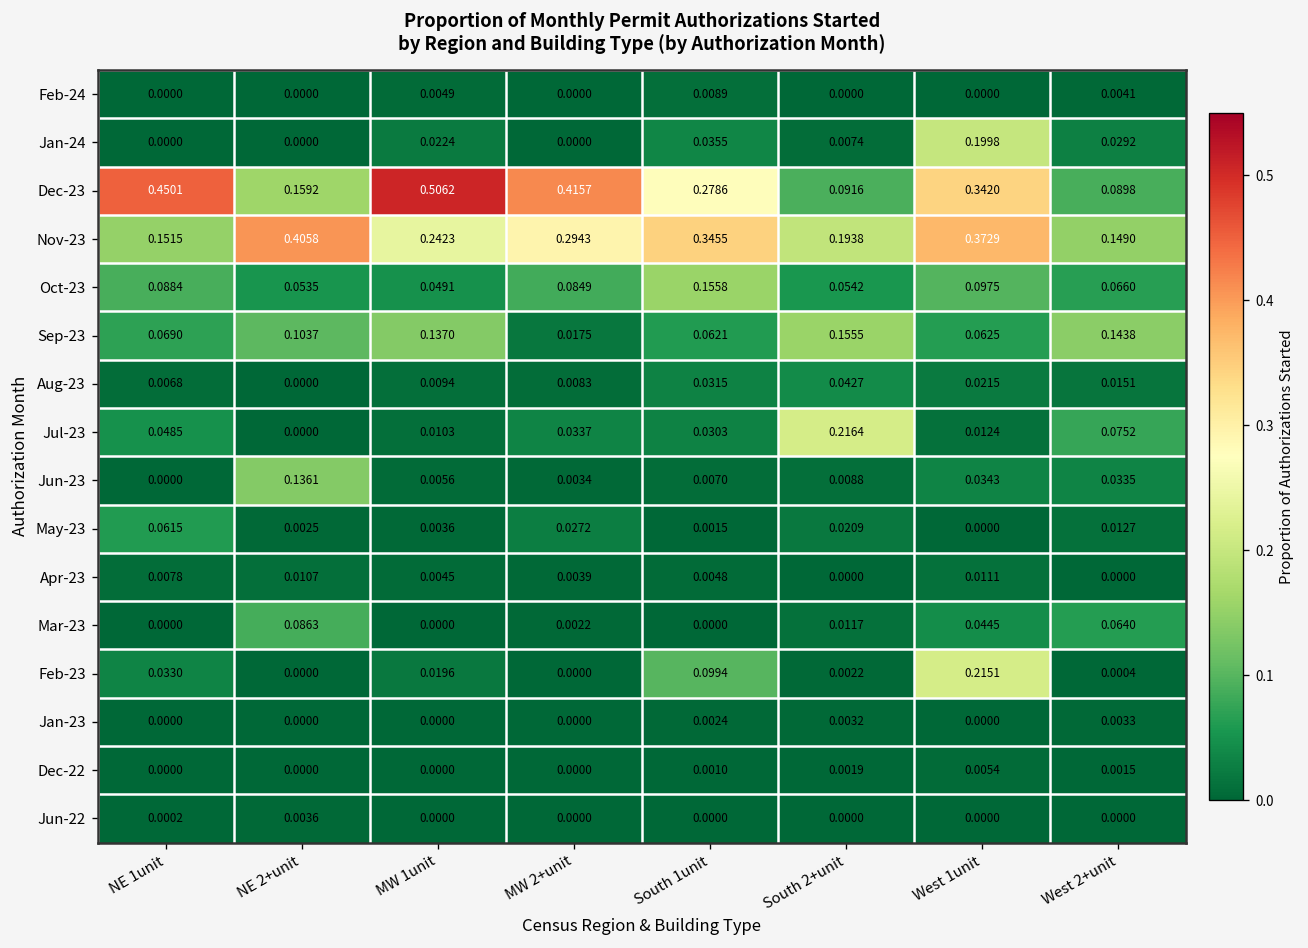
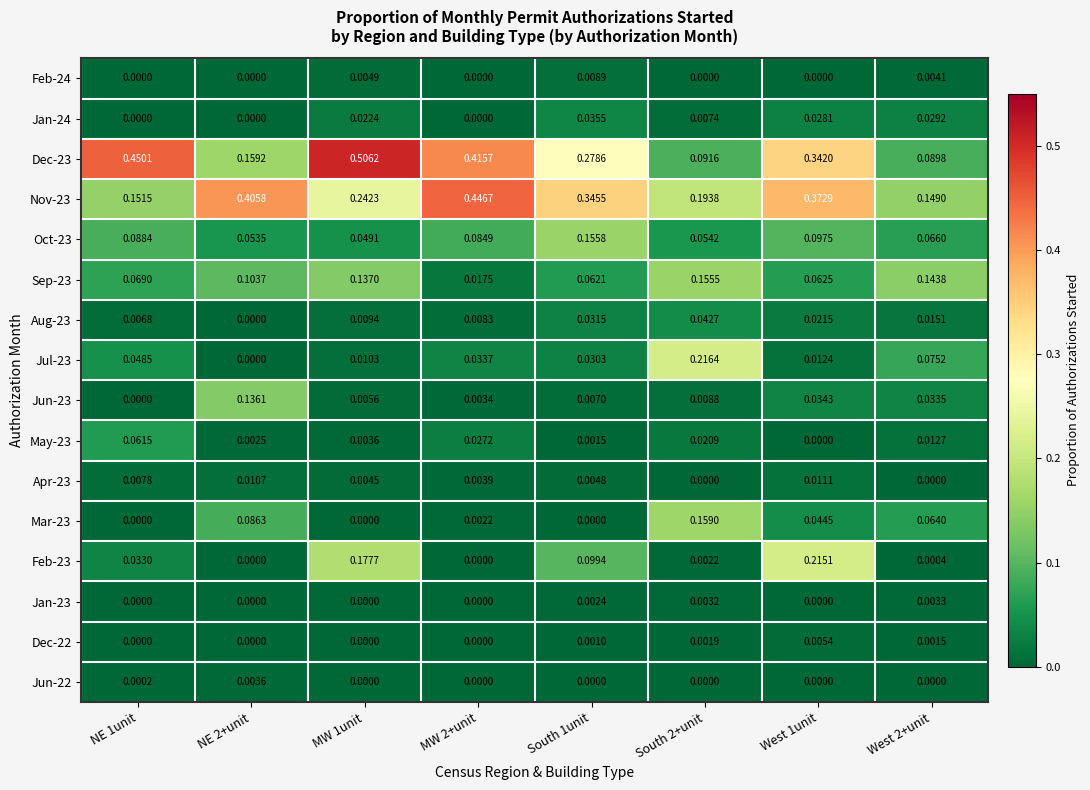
Jan-24, West 1unit: 0.1998 -> 0.0281
Nov-23, MW 2+unit: 0.2943 -> 0.4467
Mar-23, South 2+unit: 0.0117 -> 0.1590
Feb-23, MW 1unit: 0.0196 -> 0.1777
